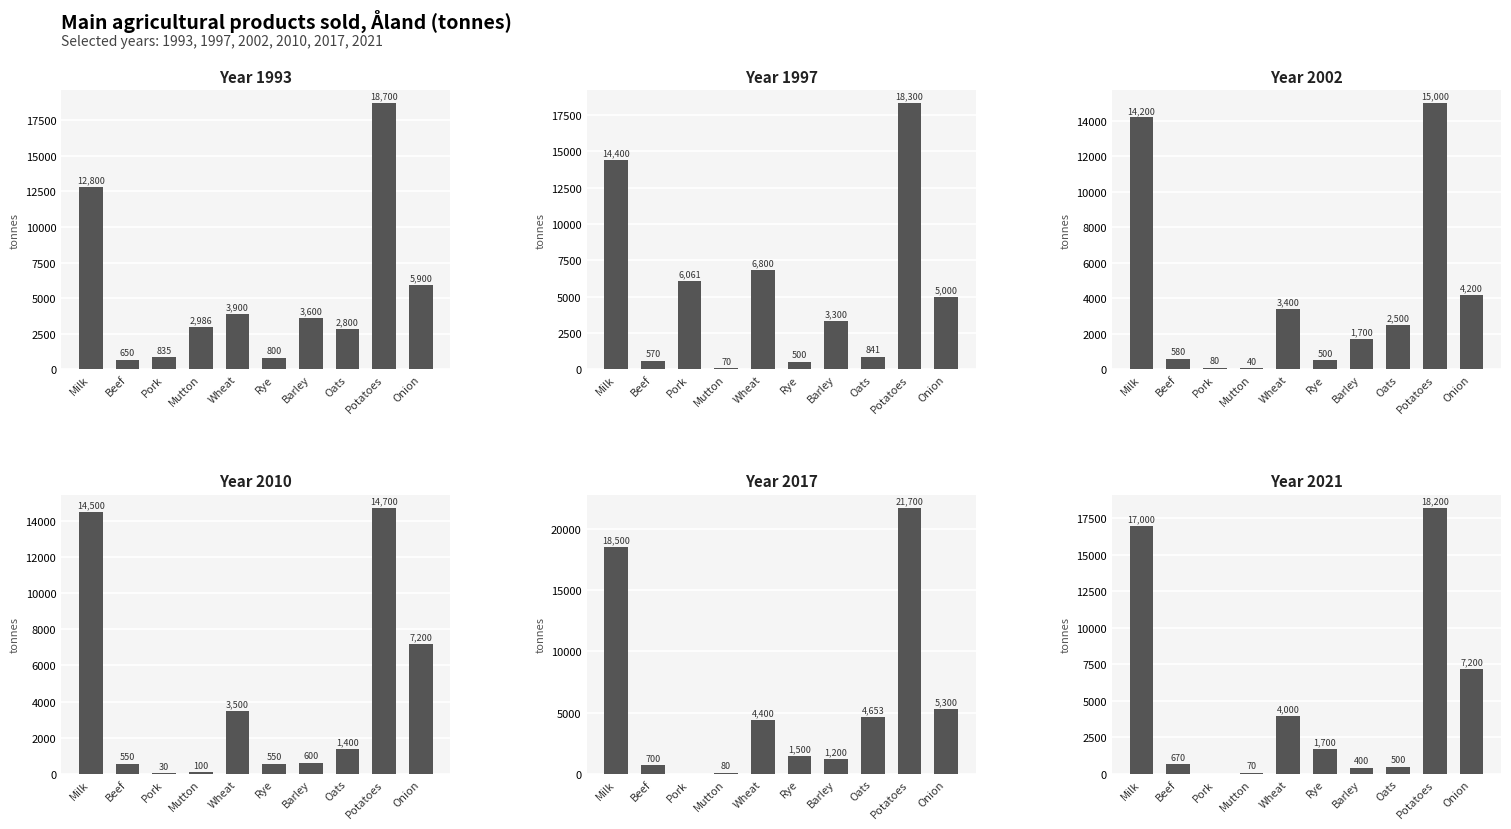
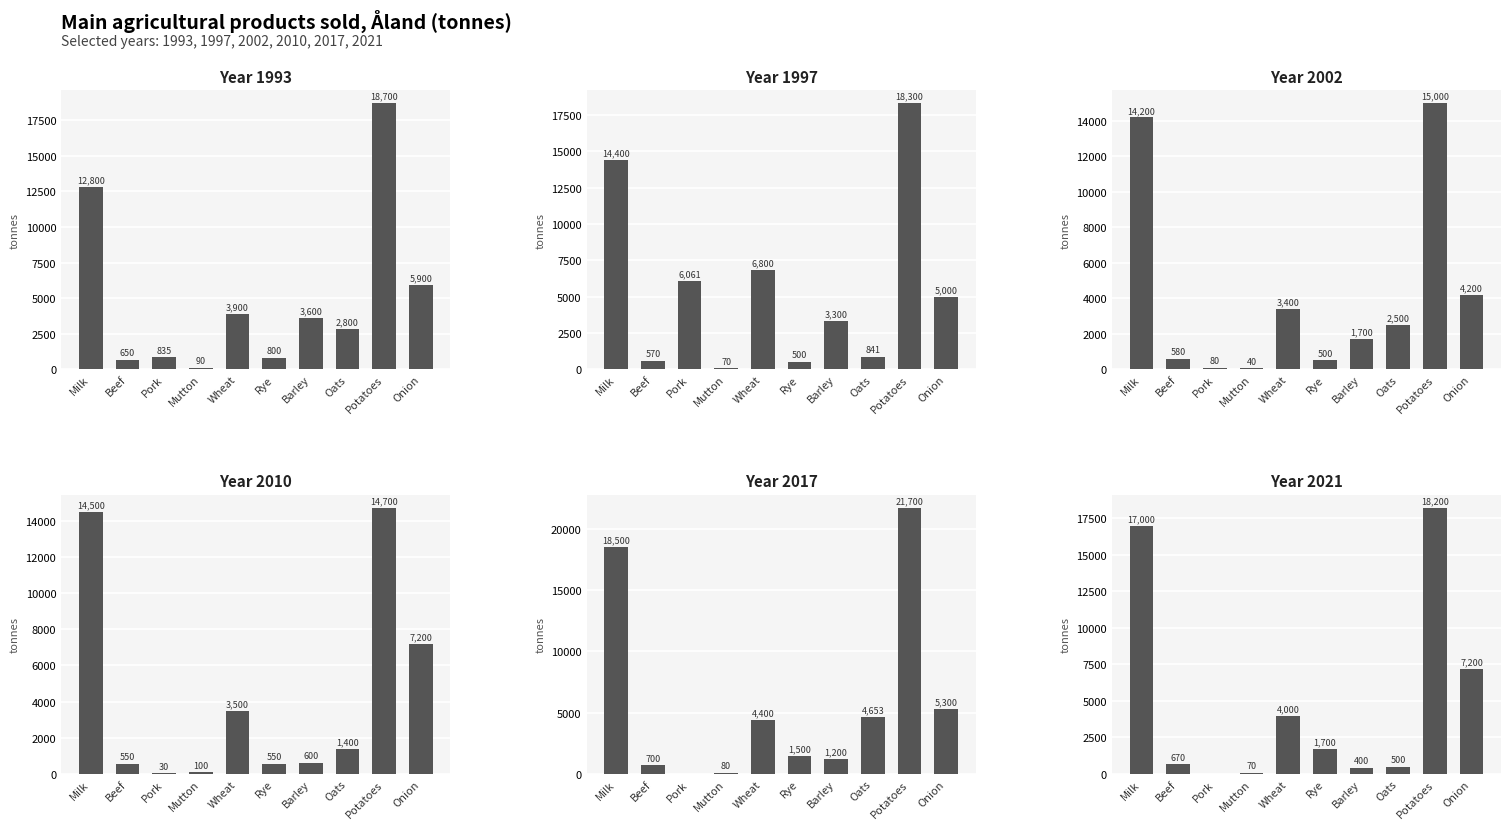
Year 1993, Mutton: 2,986 -> 90
